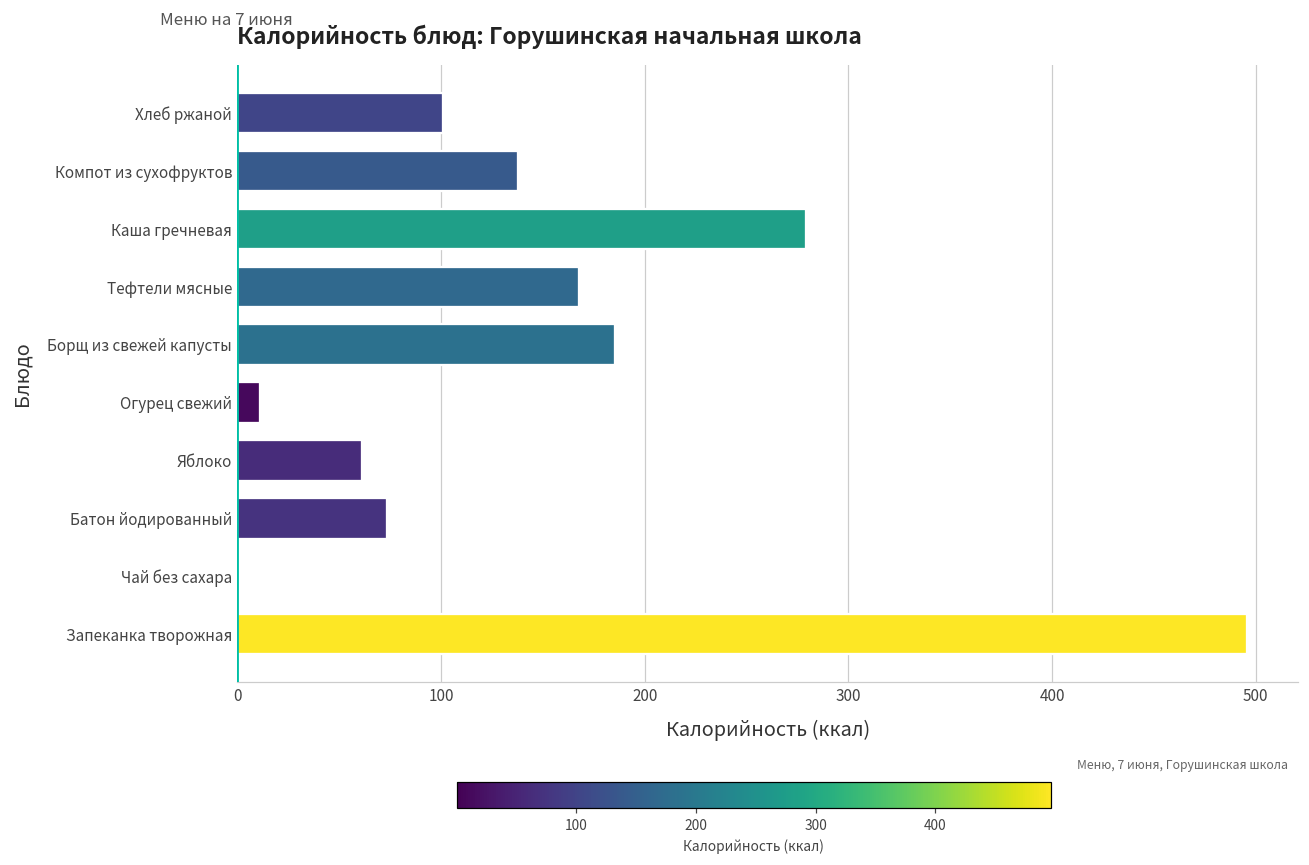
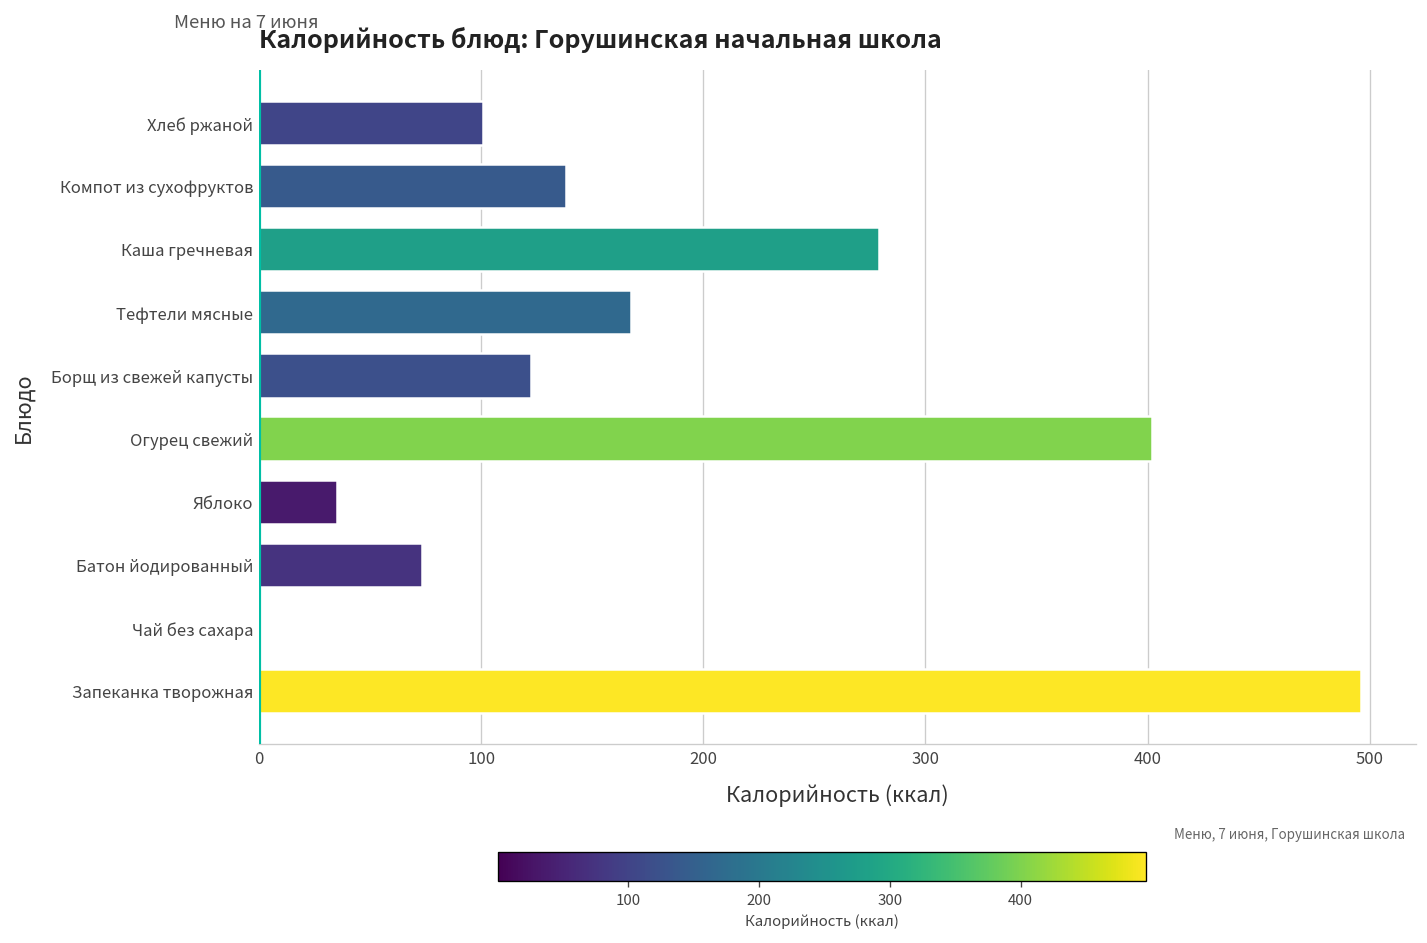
Борщ из свежей капусты: 185 -> 122
Огурец свежий: 11 -> 402
Яблоко: 61 -> 35
